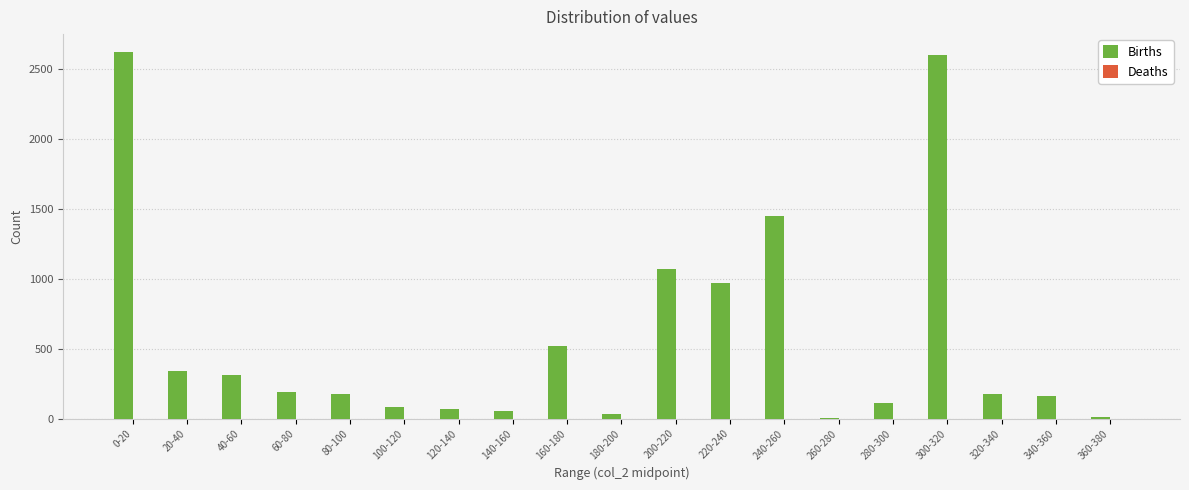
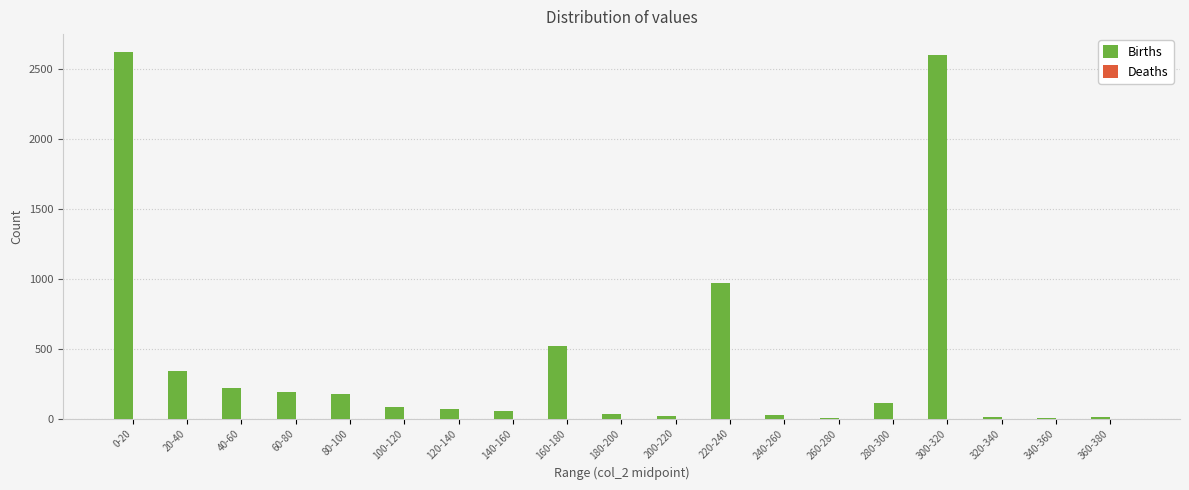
Births, 40-60: 310 -> 220
Births, 200-220: 1070 -> 20
Births, 240-260: 1450 -> 20
Births, 320-340: 180 -> 10
Births, 340-360: 160 -> 10
